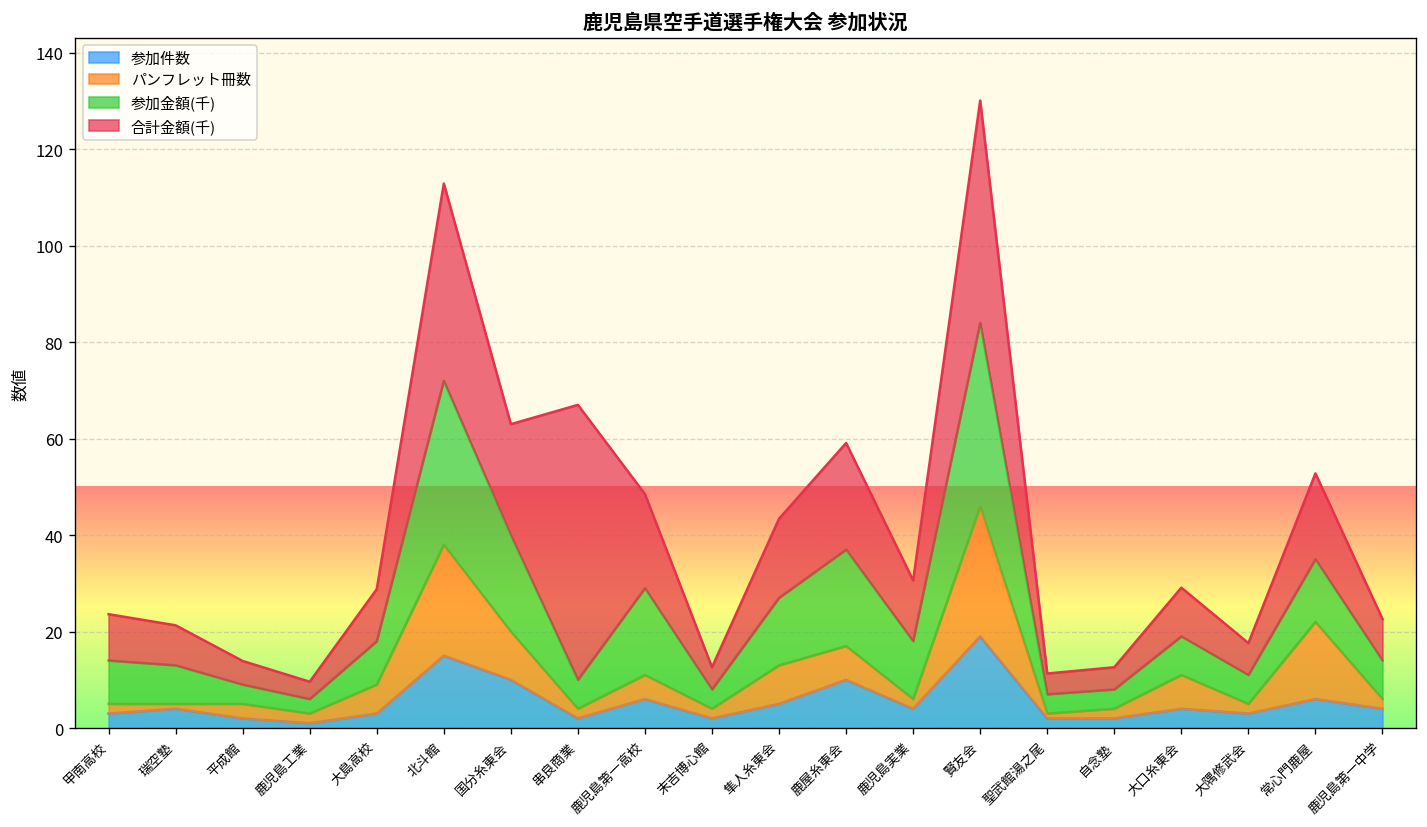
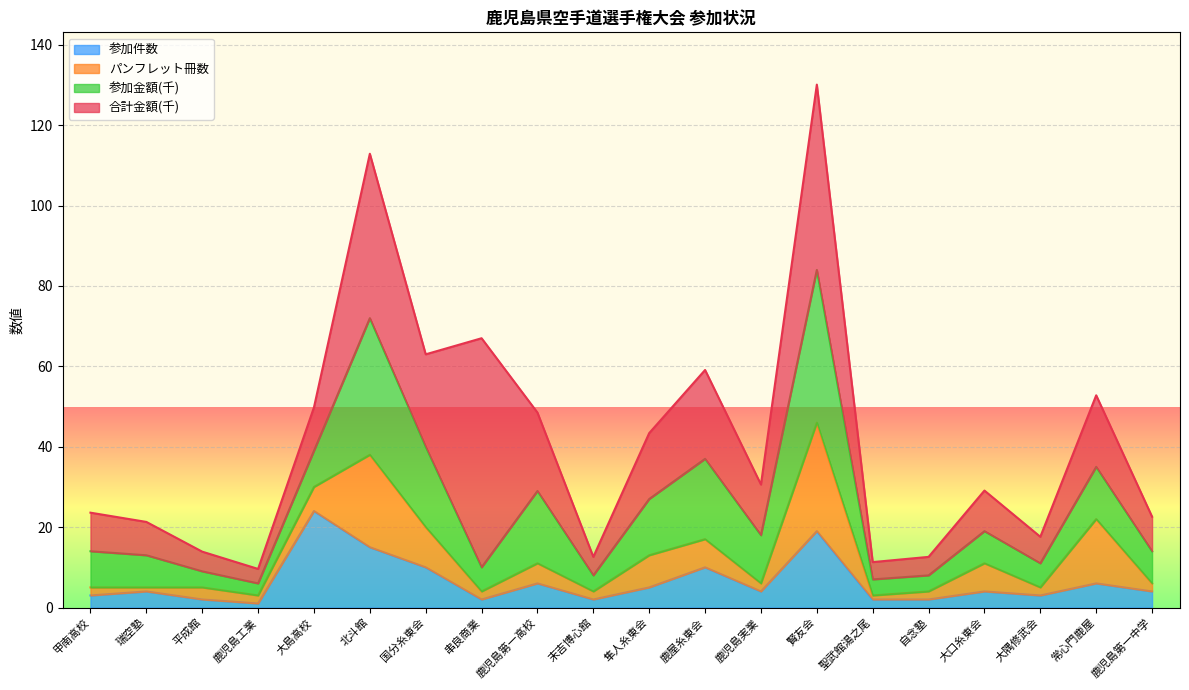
参加件数, 大島高校: 3 -> 24
